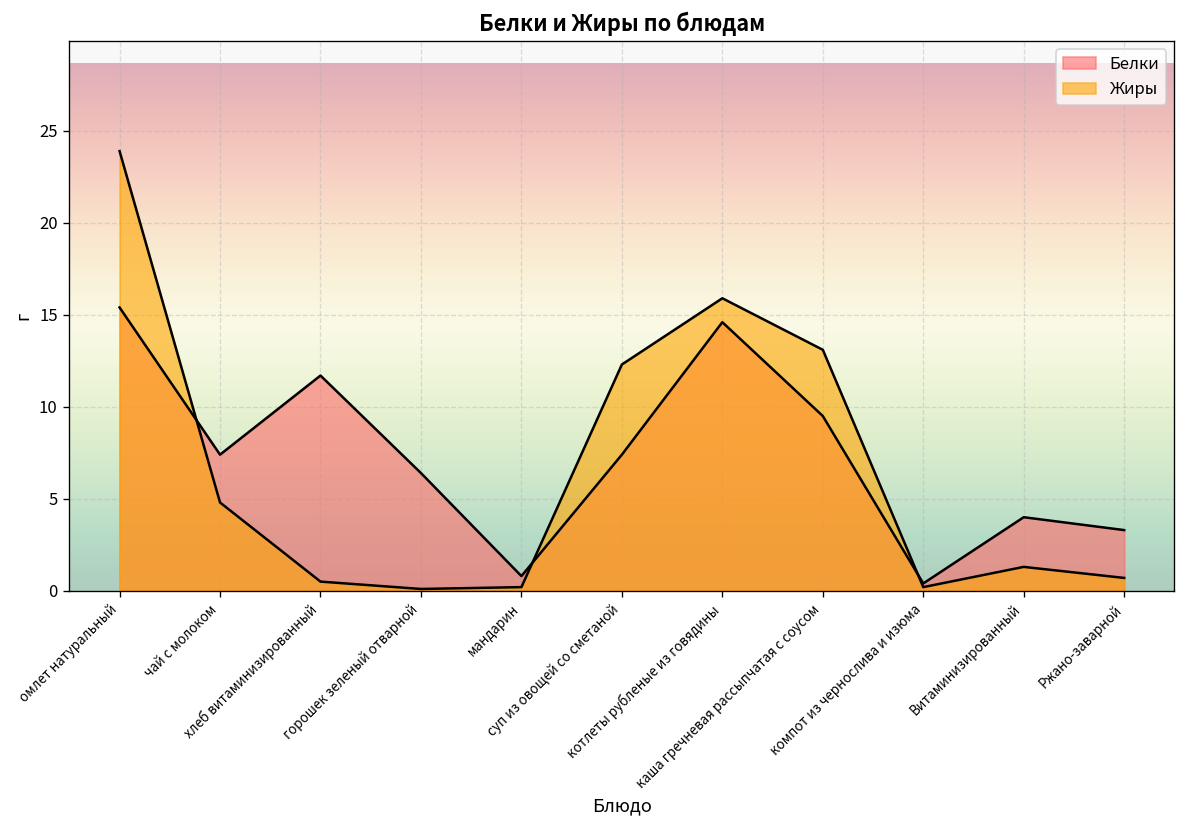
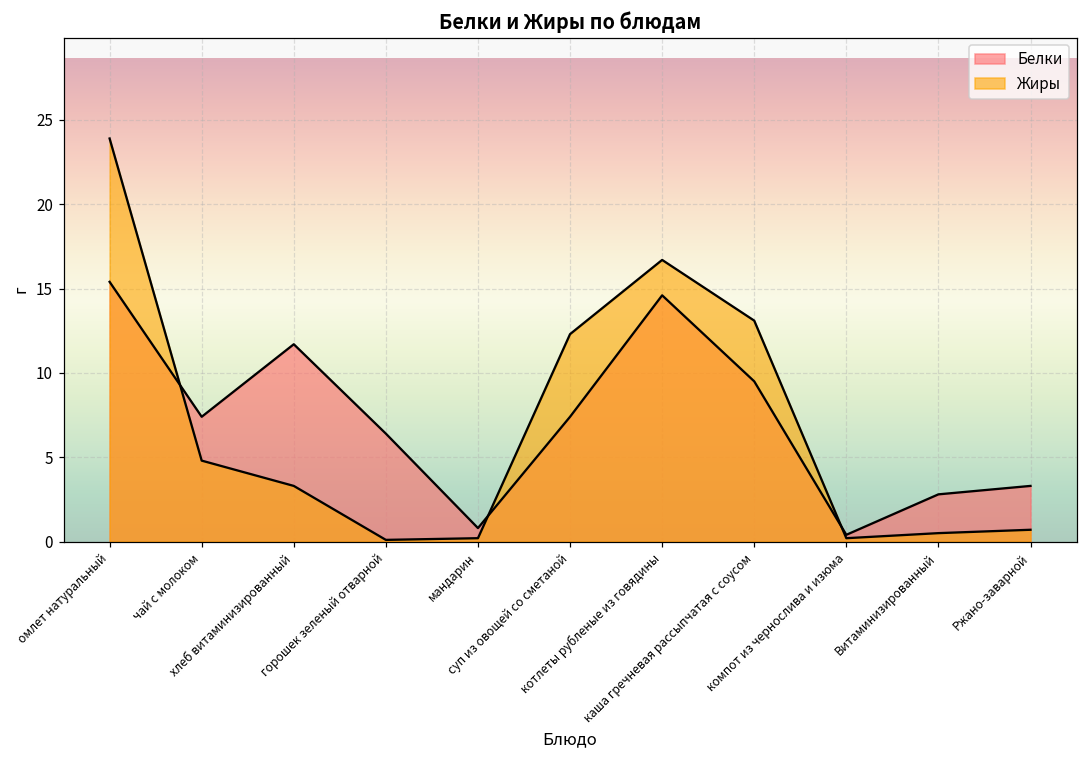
Жиры, хлеб витаминизированный: 0.5 -> 3.3
Жиры, котлеты рубленые из говядины: 15.9 -> 16.7
Белки, Витаминизированный: 4.0 -> 2.8
Жиры, Витаминизированный: 1.3 -> 0.5
